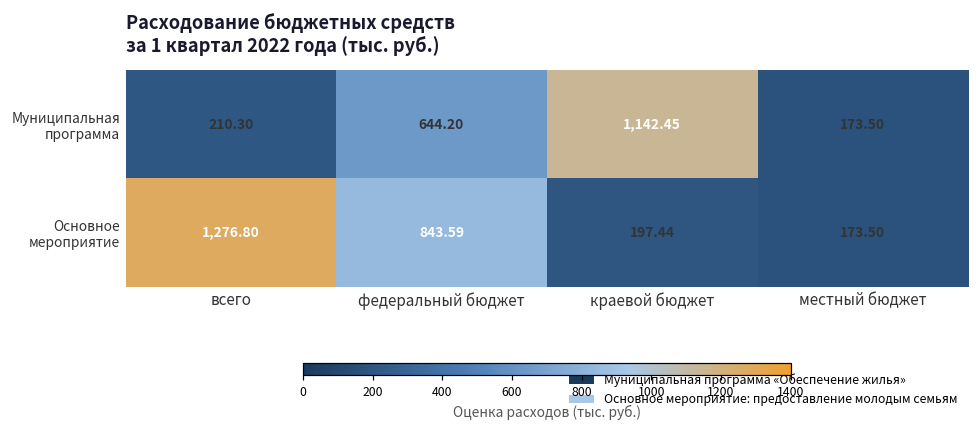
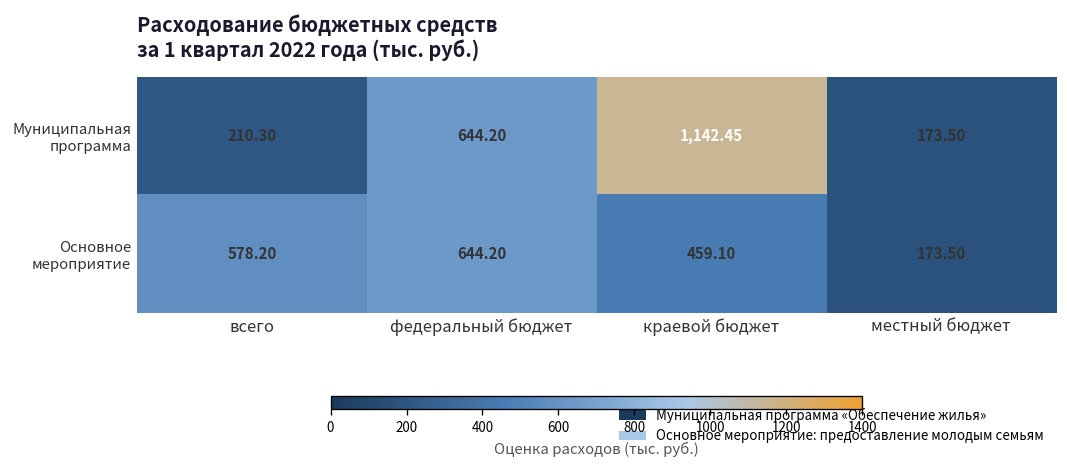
Основное мероприятие, всего: 1,276.80 -> 578.20
Основное мероприятие, федеральный бюджет: 843.59 -> 644.20
Основное мероприятие, краевой бюджет: 197.44 -> 459.10
